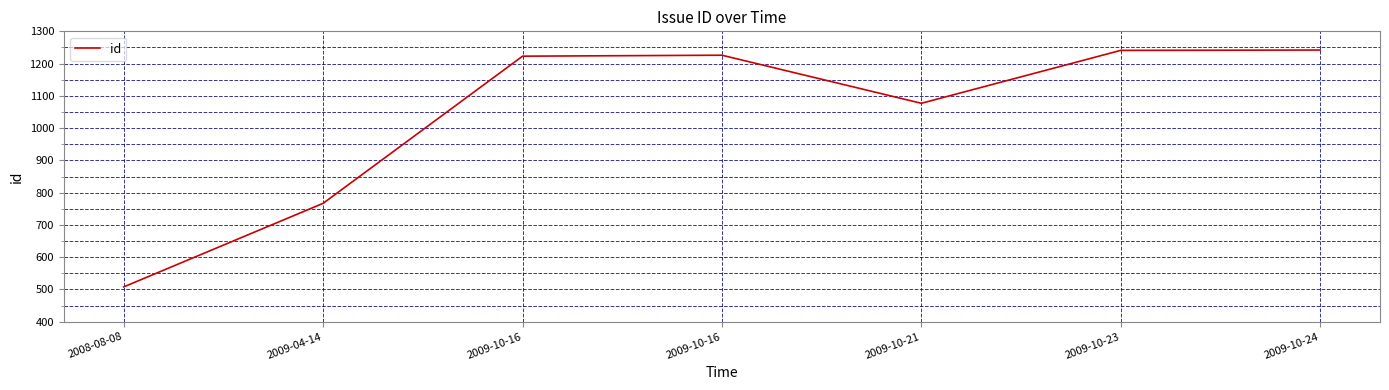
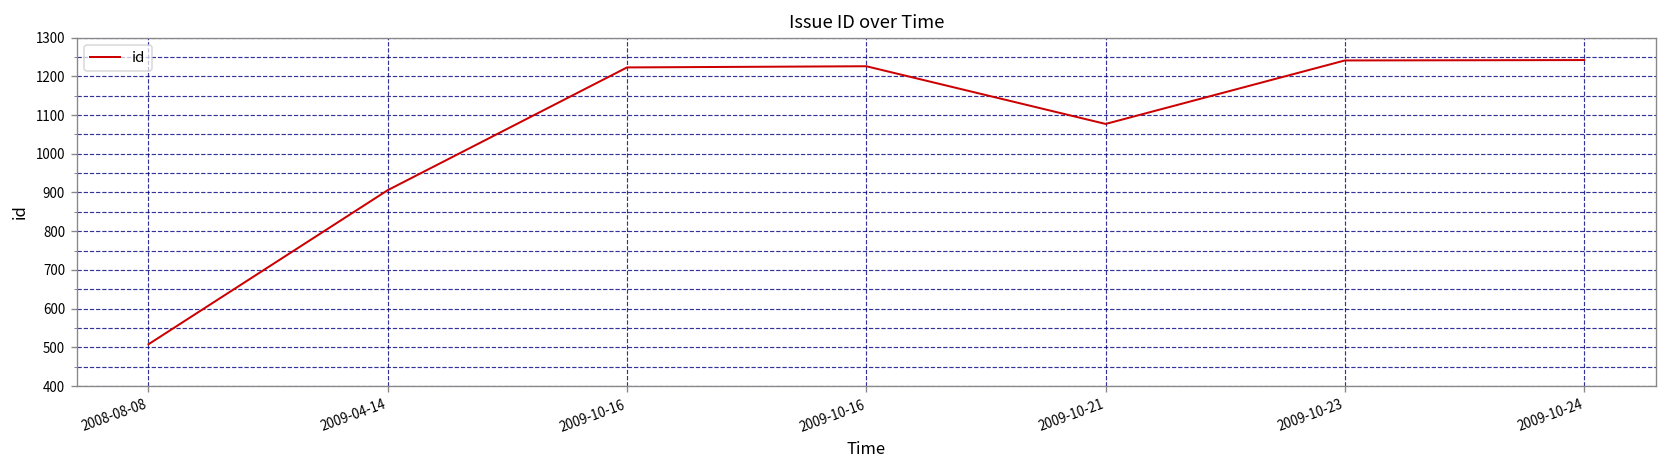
2009-04-14: 770 -> 910
